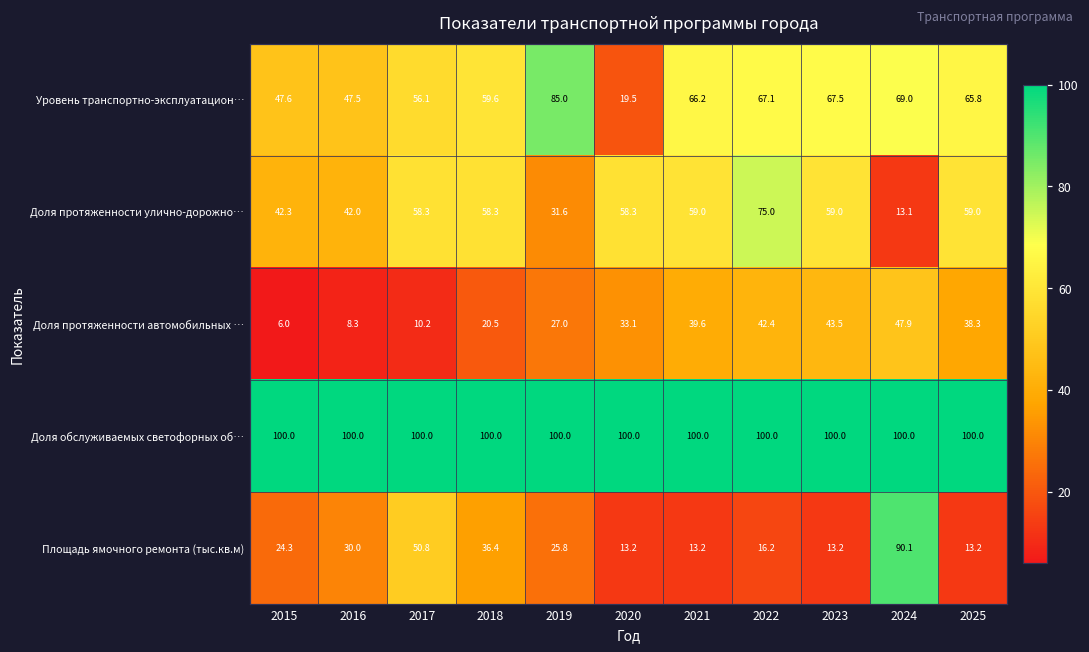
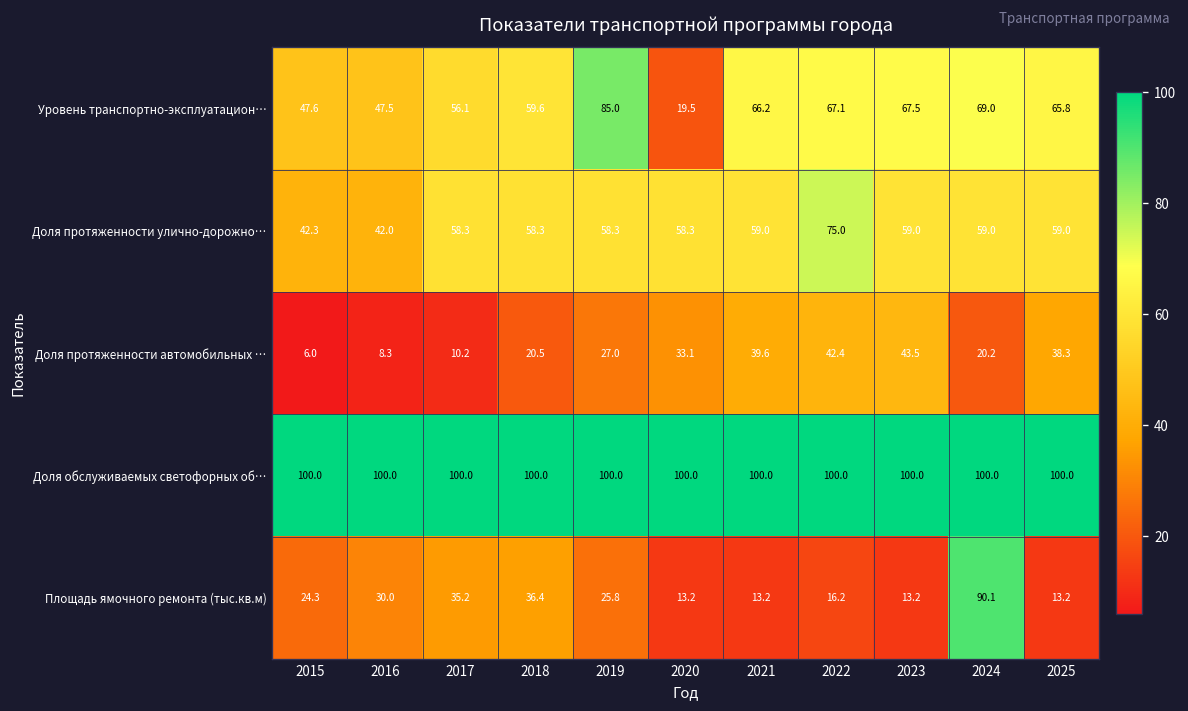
Доля протяженности улично-дорожно…, 2019: 31.6 -> 58.3
Доля протяженности улично-дорожно…, 2024: 13.1 -> 59.0
Доля протяженности автомобильных …, 2024: 47.9 -> 20.2
Площадь ямочного ремонта (тыс.кв.м), 2017: 50.8 -> 35.2
